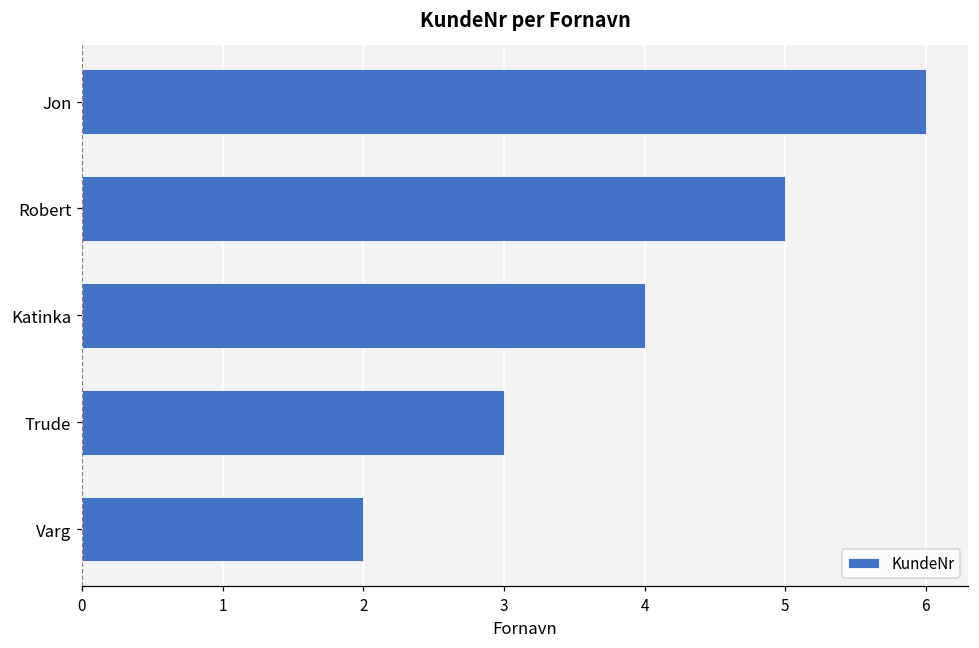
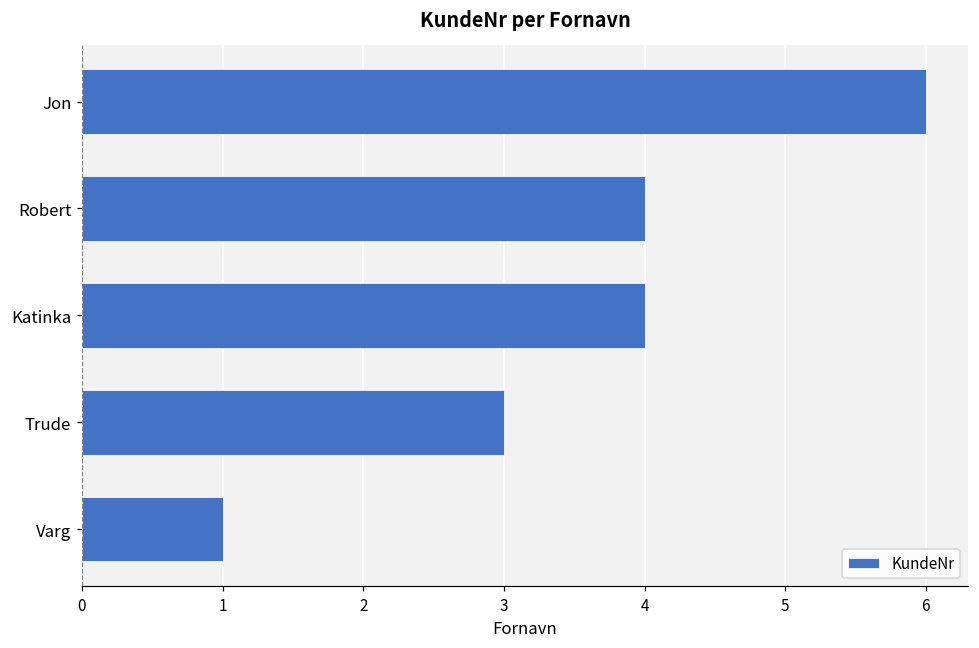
Robert: 5 -> 4
Varg: 2 -> 1
